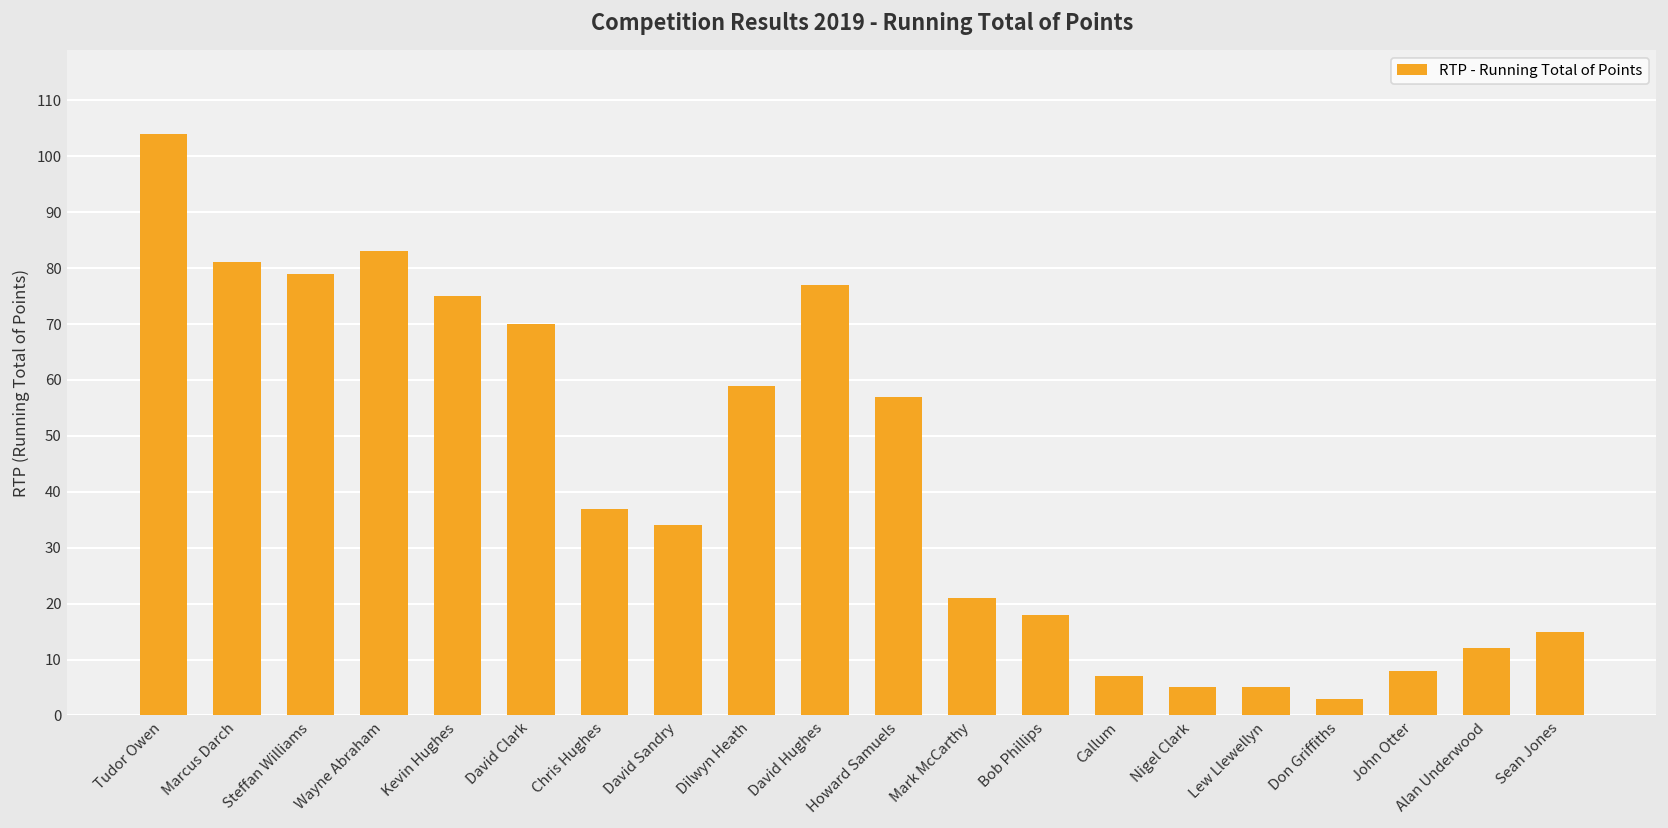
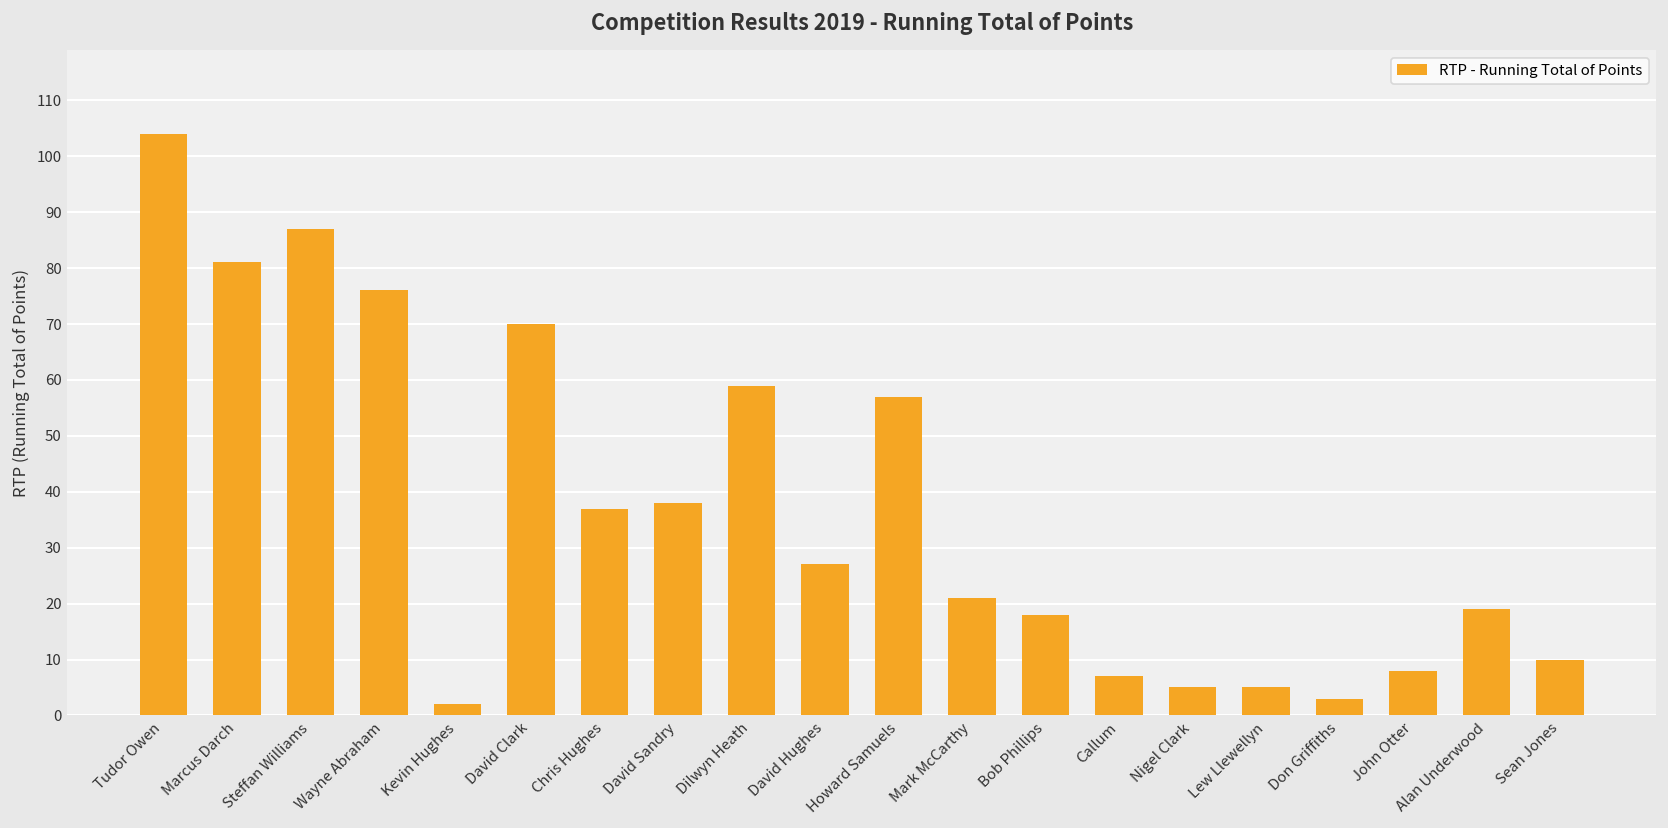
Steffan Williams: 79 -> 87
Wayne Abraham: 83 -> 76
Kevin Hughes: 75 -> 2
David Sandry: 34 -> 38
David Hughes: 77 -> 27
Alan Underwood: 12 -> 19
Sean Jones: 15 -> 10
